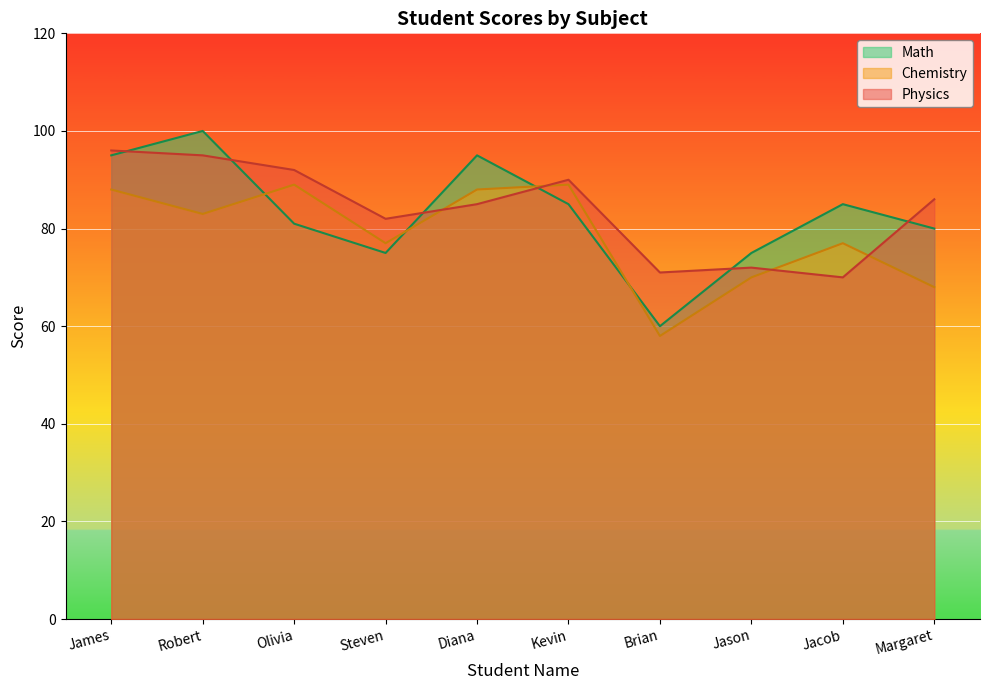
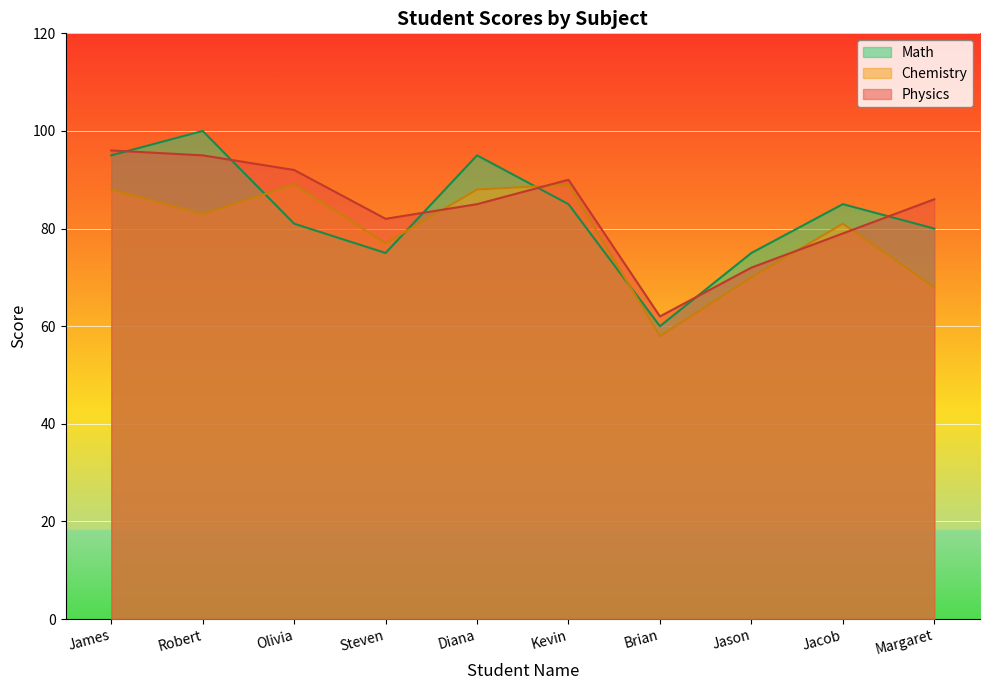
Physics, Brian: 71 -> 62
Chemistry, Jacob: 77 -> 81
Physics, Jacob: 70 -> 79
